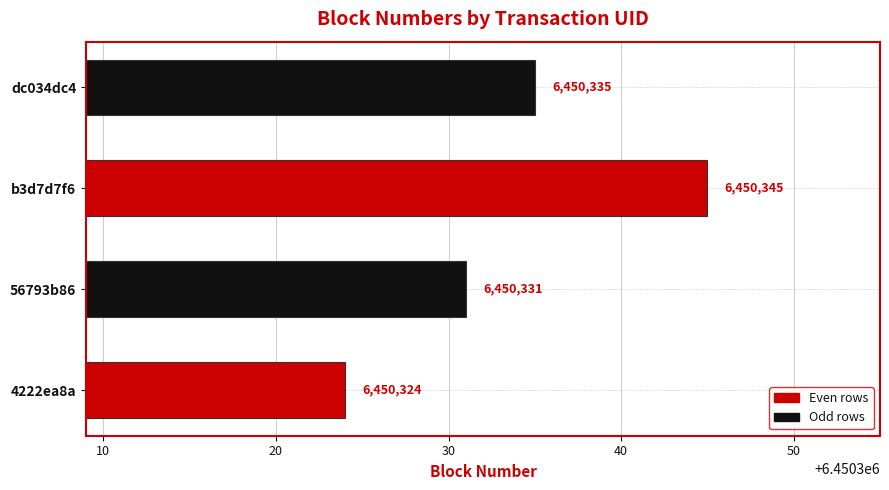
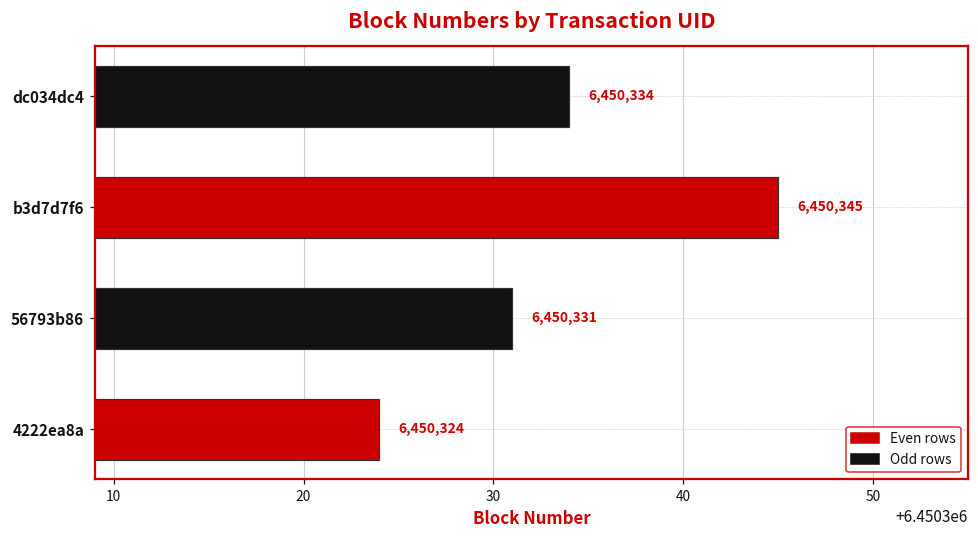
dc034dc4: 6,450,335 -> 6,450,334
